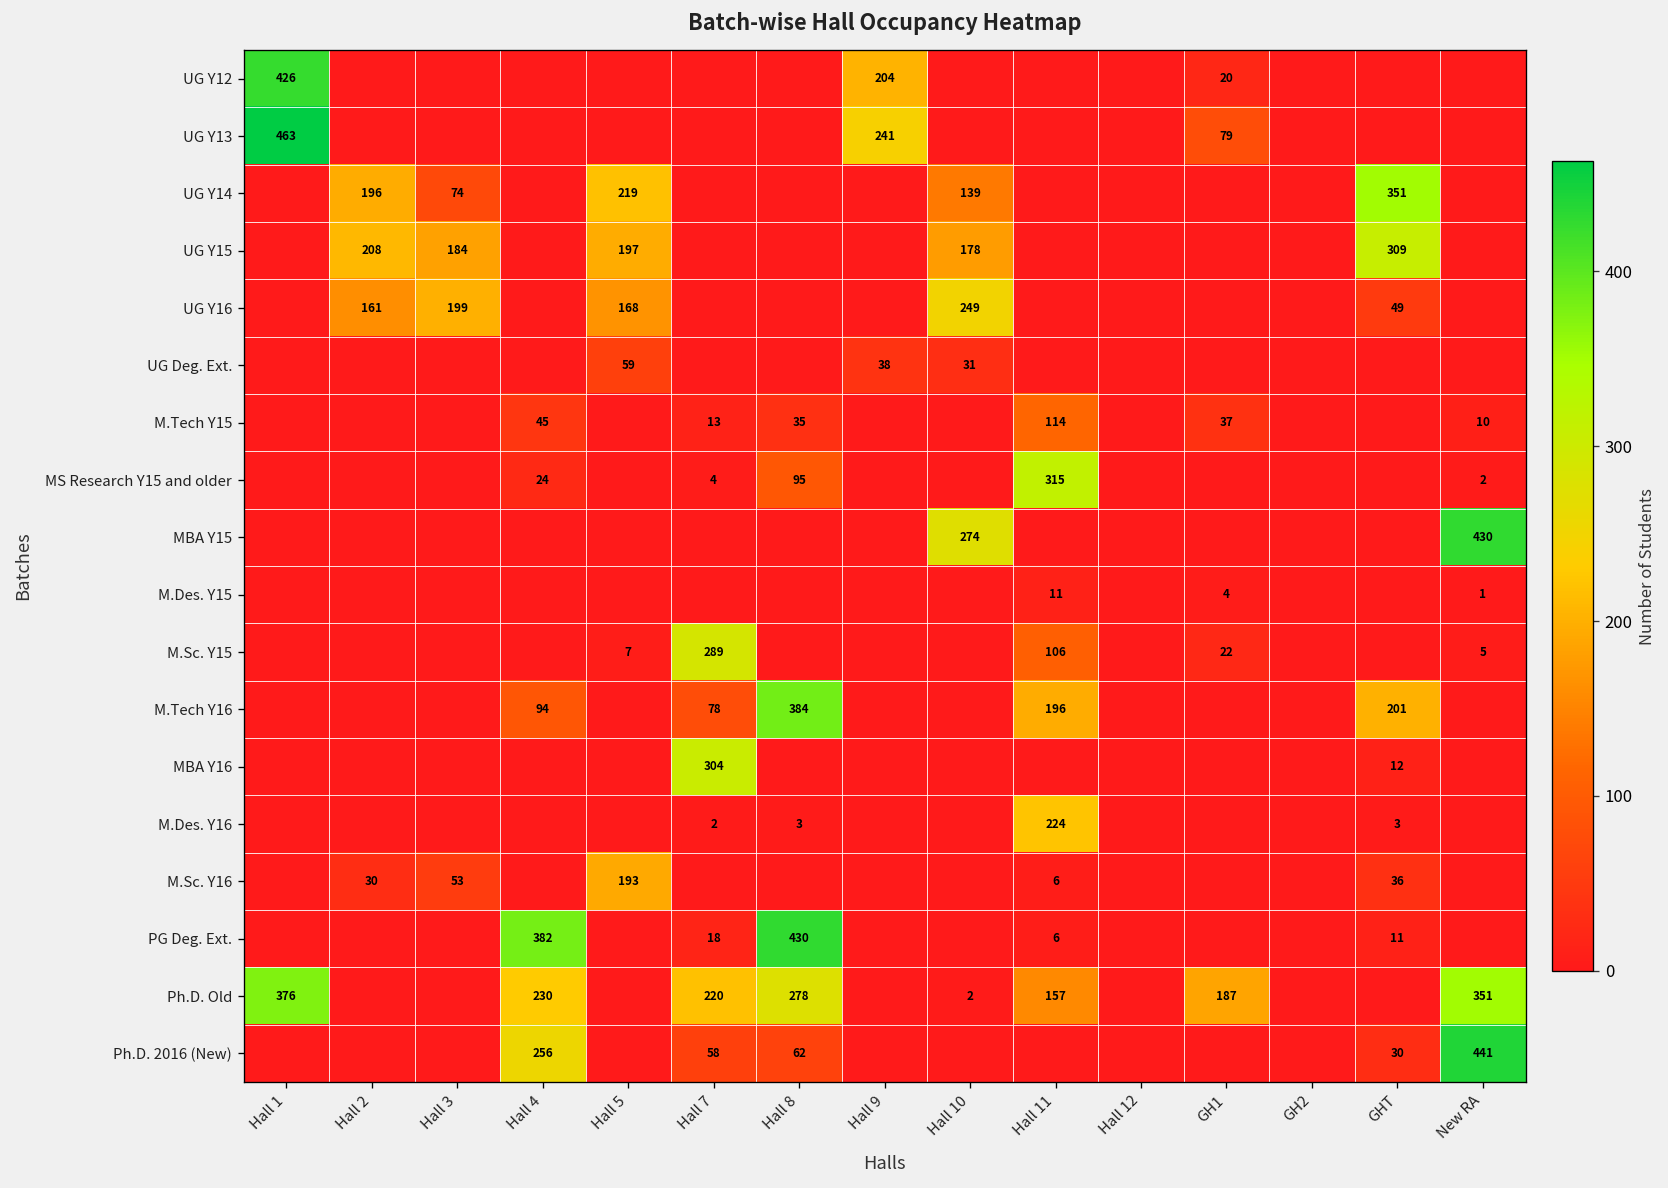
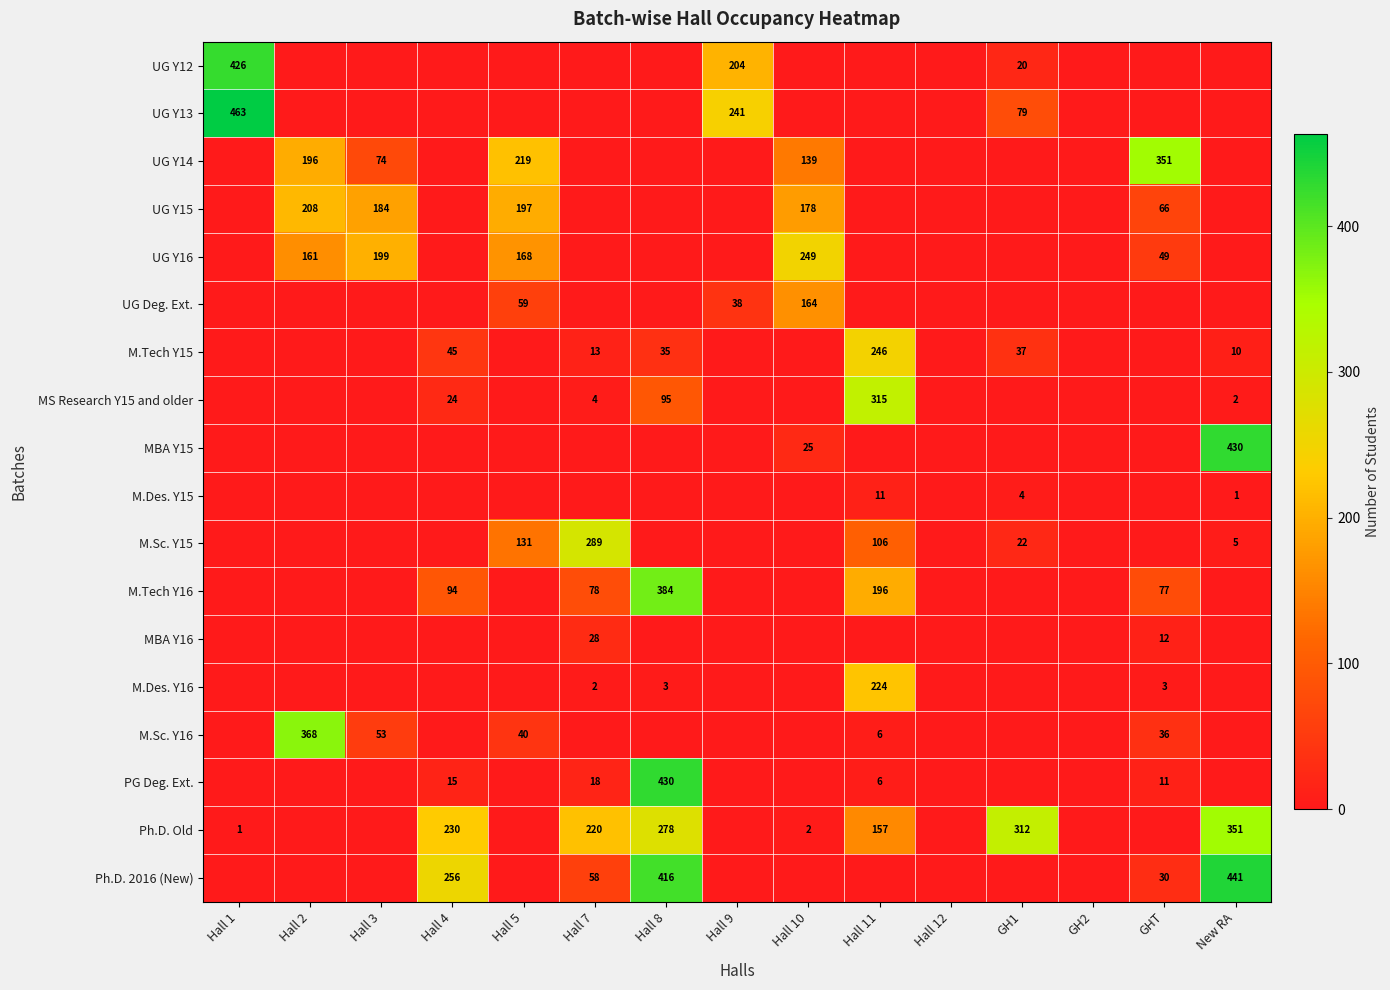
UG Y15, GHT: 309 -> 66
UG Deg. Ext., Hall 10: 31 -> 164
M.Tech Y15, Hall 11: 114 -> 246
MBA Y15, Hall 10: 274 -> 25
M.Sc. Y15, Hall 5: 7 -> 131
M.Tech Y16, GHT: 201 -> 77
MBA Y16, Hall 7: 304 -> 28
M.Sc. Y16, Hall 2: 30 -> 368
M.Sc. Y16, Hall 5: 193 -> 40
PG Deg. Ext., Hall 4: 382 -> 15
Ph.D. Old, Hall 1: 376 -> 1
Ph.D. Old, GH1: 187 -> 312
Ph.D. 2016 (New), Hall 8: 62 -> 416
